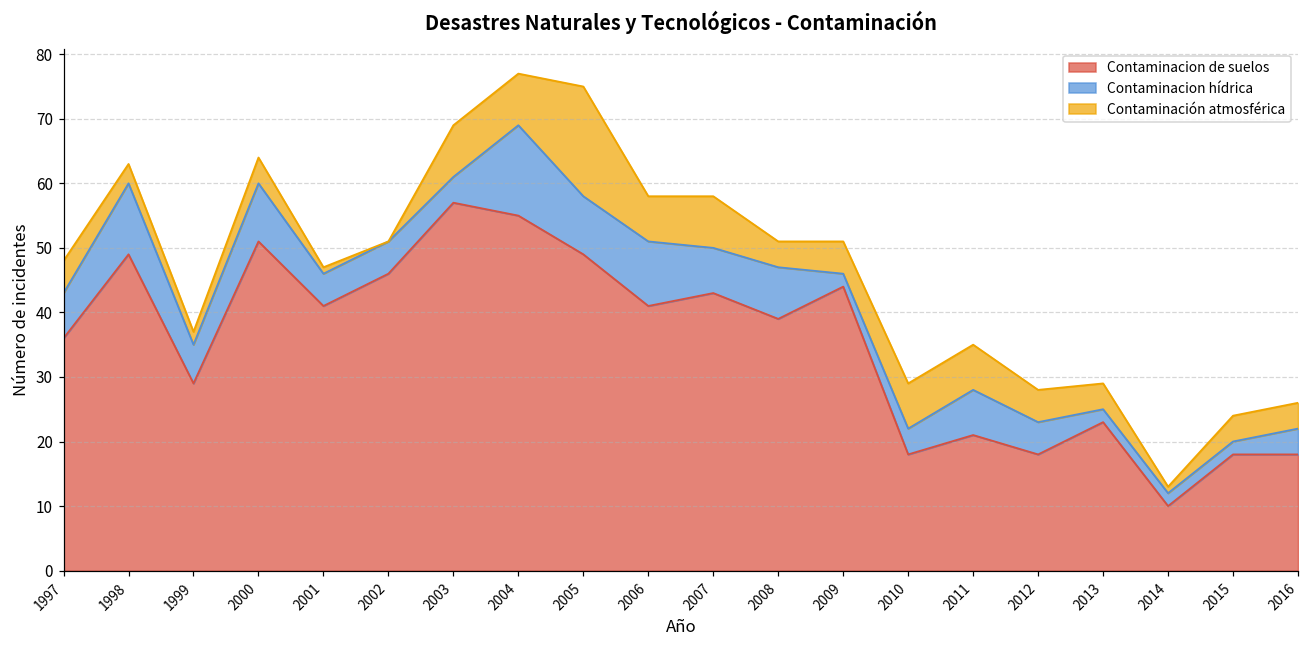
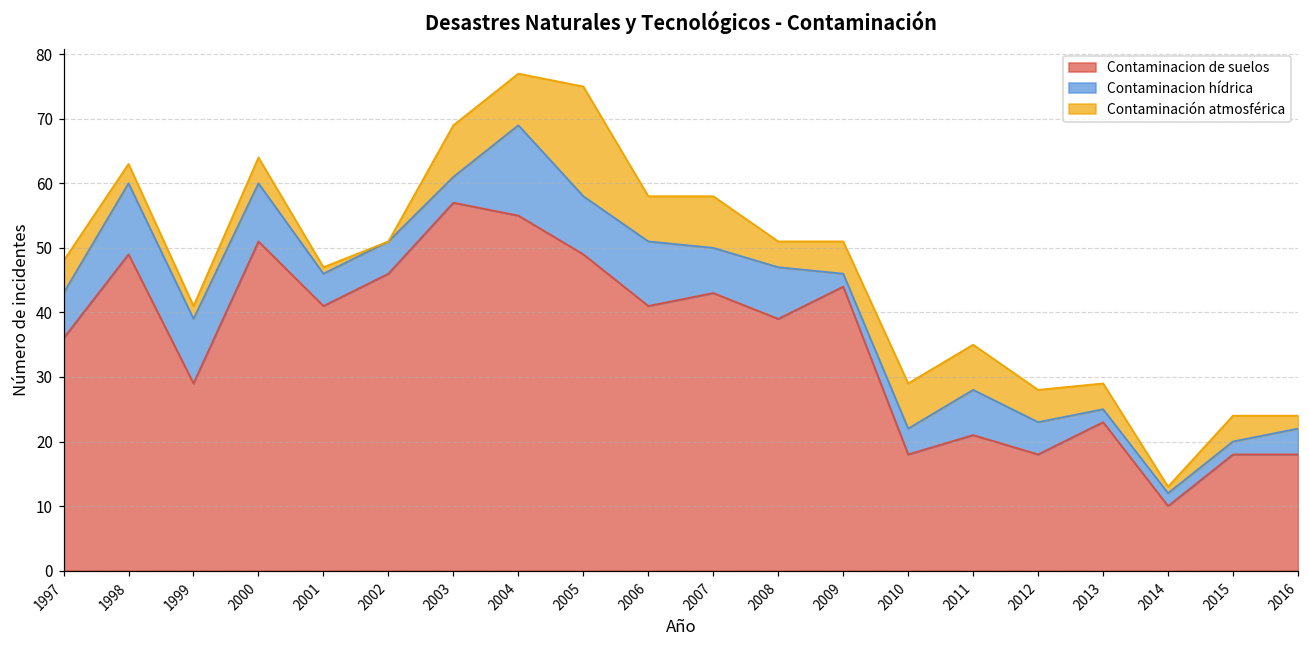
Contaminacion hídrica, 1999: 6 -> 10
Contaminación atmosférica, 2016: 4 -> 2
